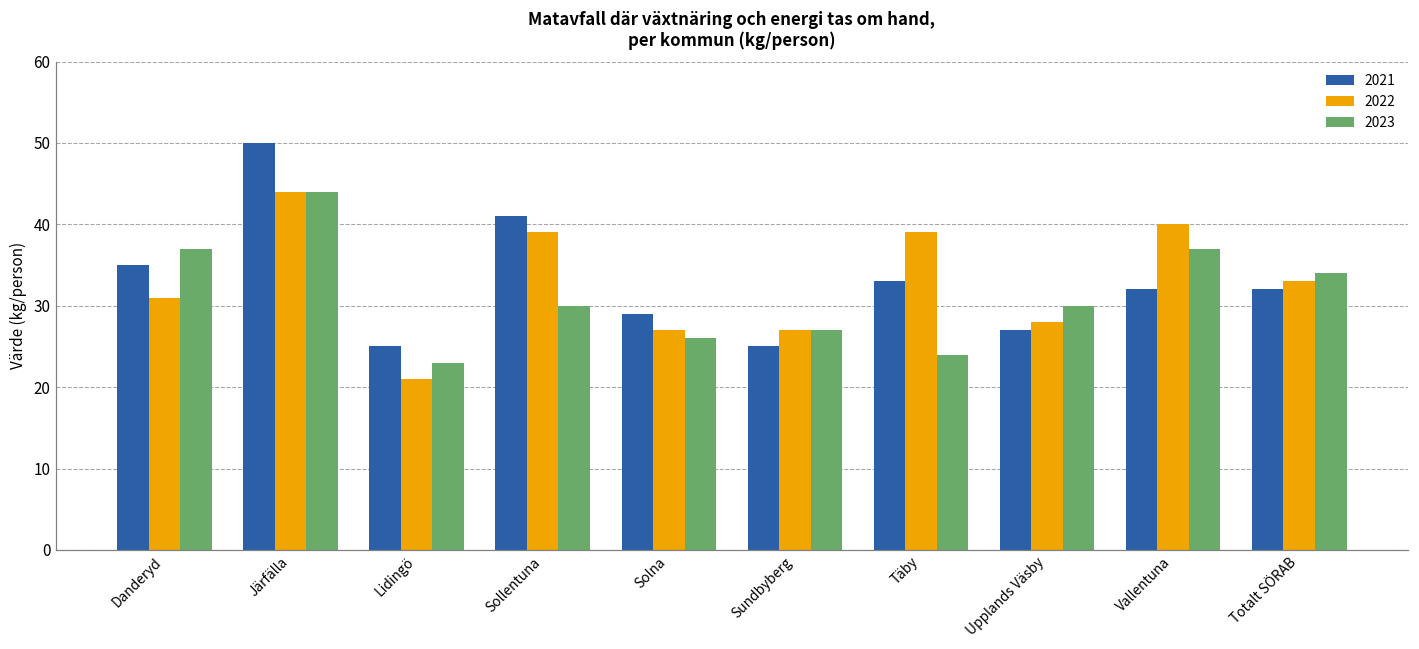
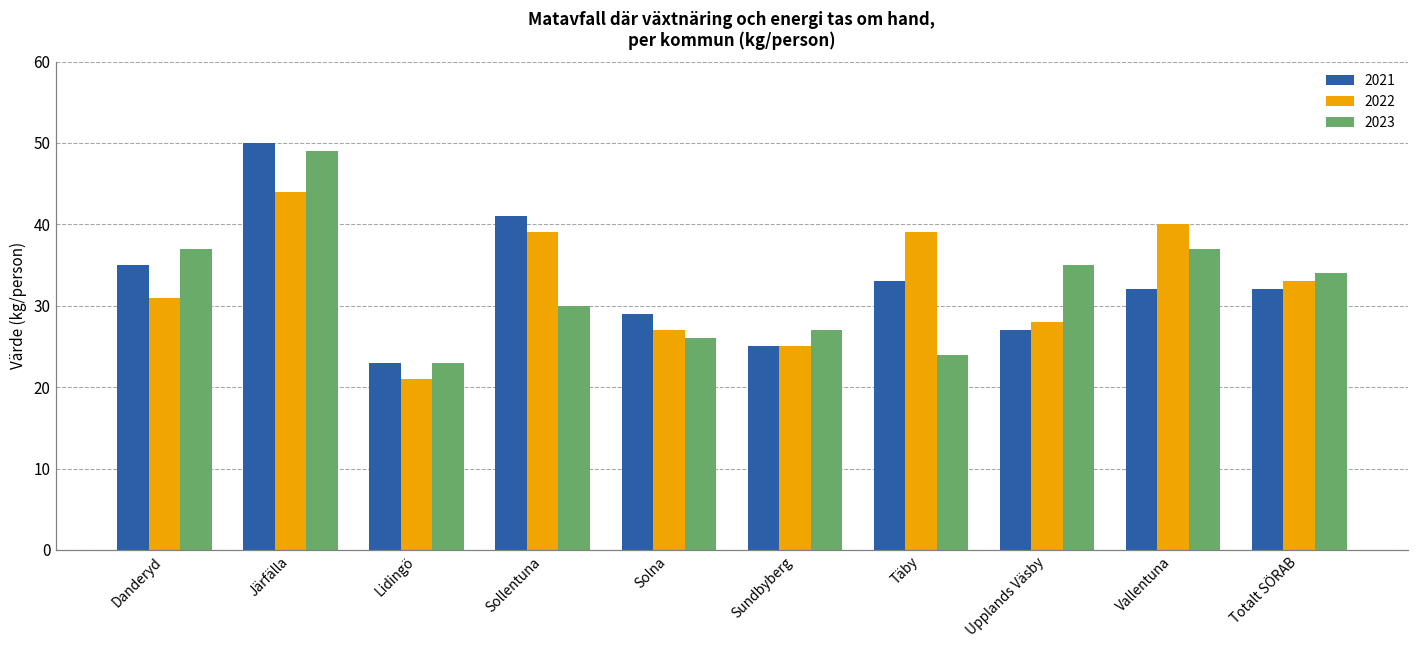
2023, Järfälla: 44 -> 49
2021, Lidingö: 25 -> 23
2022, Sundbyberg: 27 -> 25
2023, Upplands Väsby: 30 -> 35
